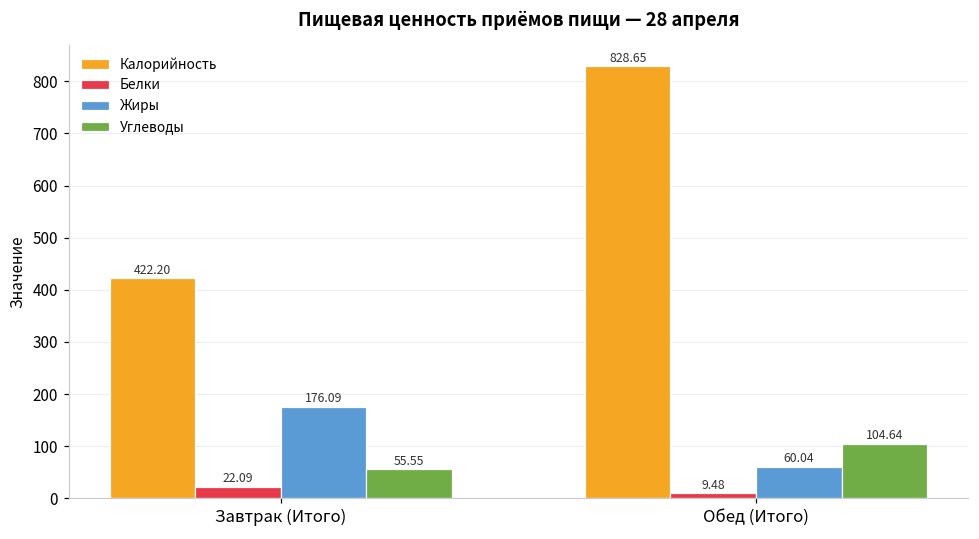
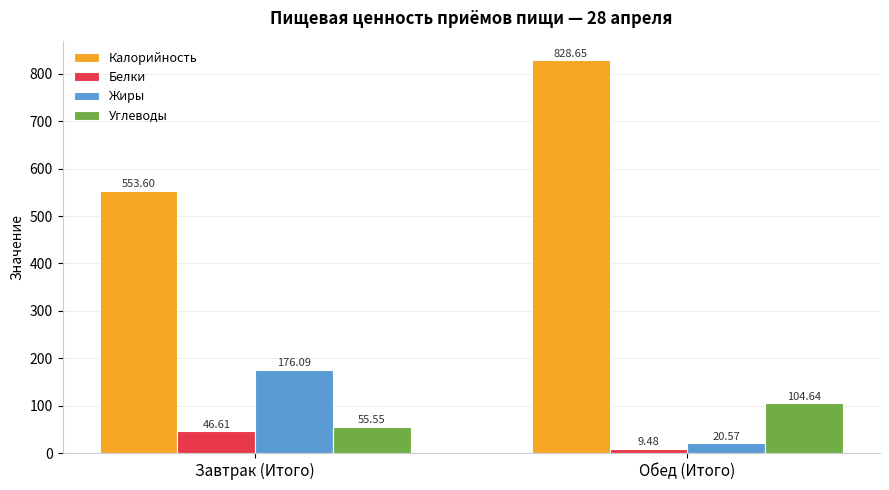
Калорийность, Завтрак (Итого): 422.20 -> 553.60
Белки, Завтрак (Итого): 22.09 -> 46.61
Жиры, Обед (Итого): 60.04 -> 20.57
